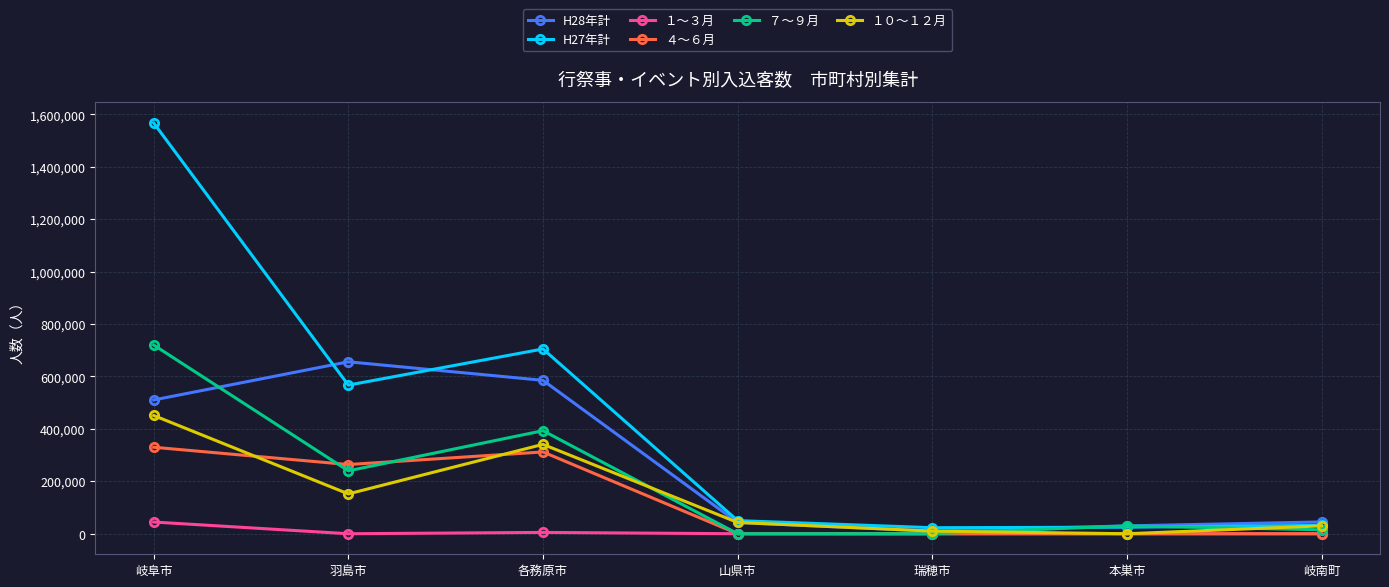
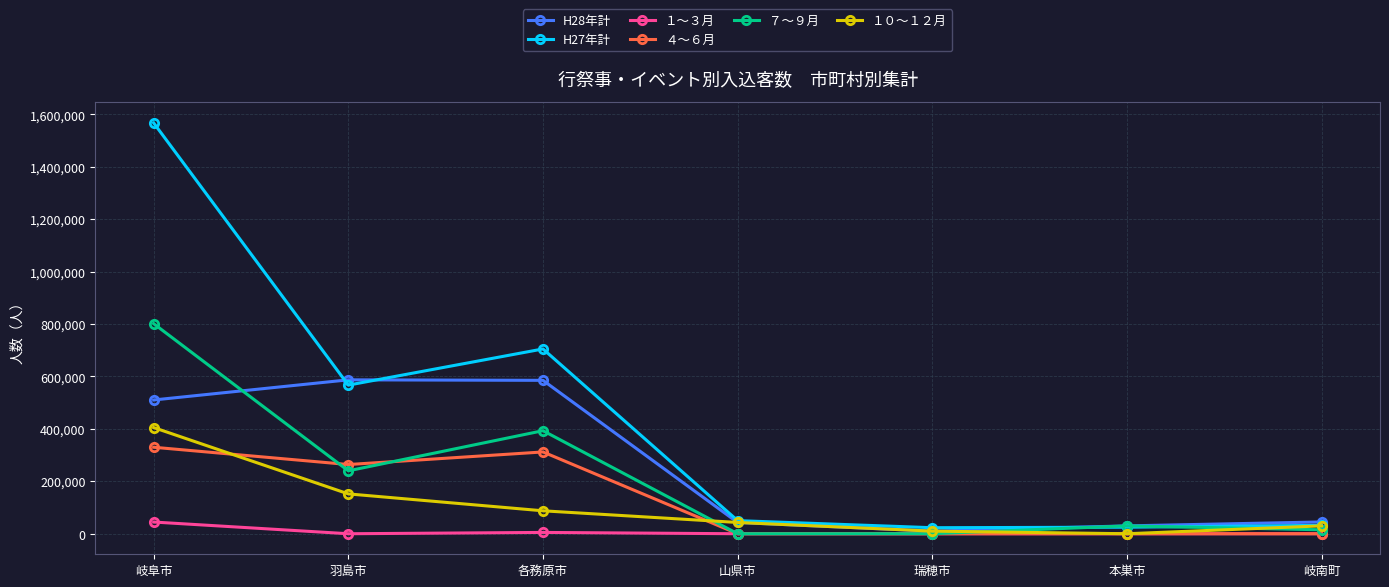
７～９月, 岐阜市: 720,000 -> 800,000
１０～１２月, 岐阜市: 450,000 -> 410,000
H28年計, 羽島市: 660,000 -> 590,000
１０～１２月, 各務原市: 340,000 -> 90,000
